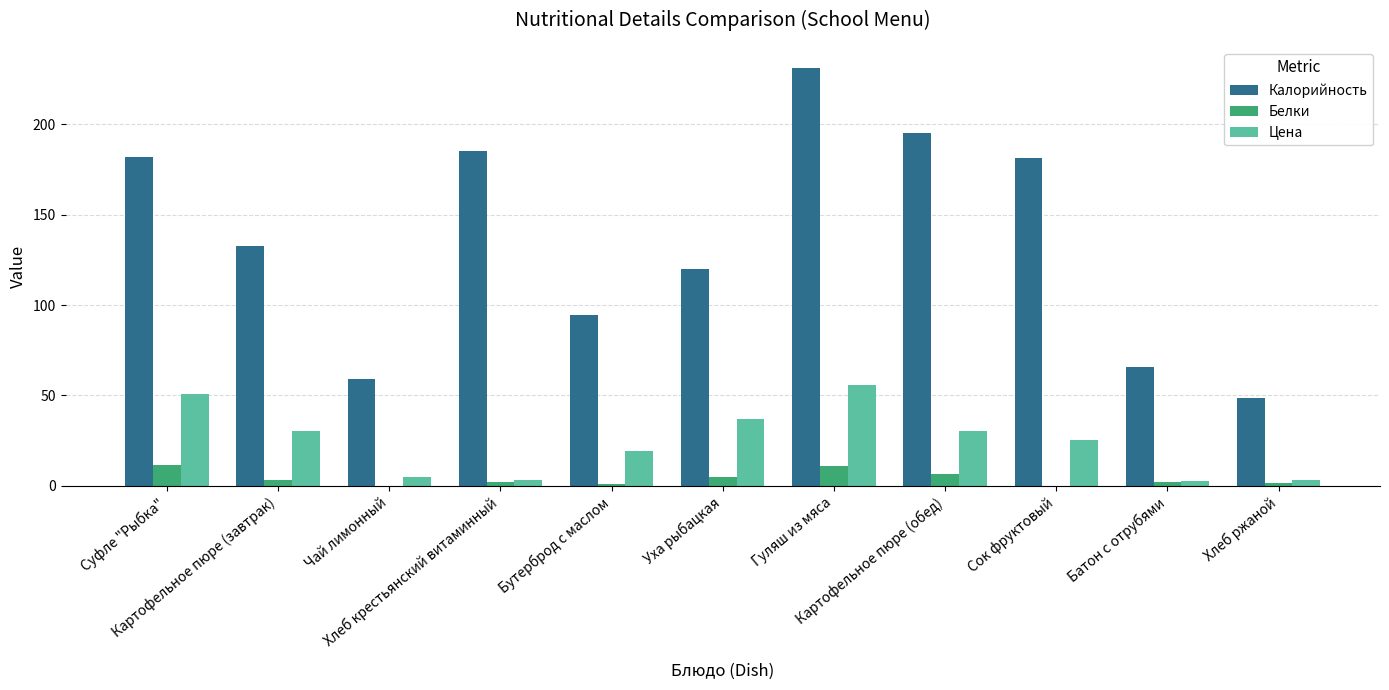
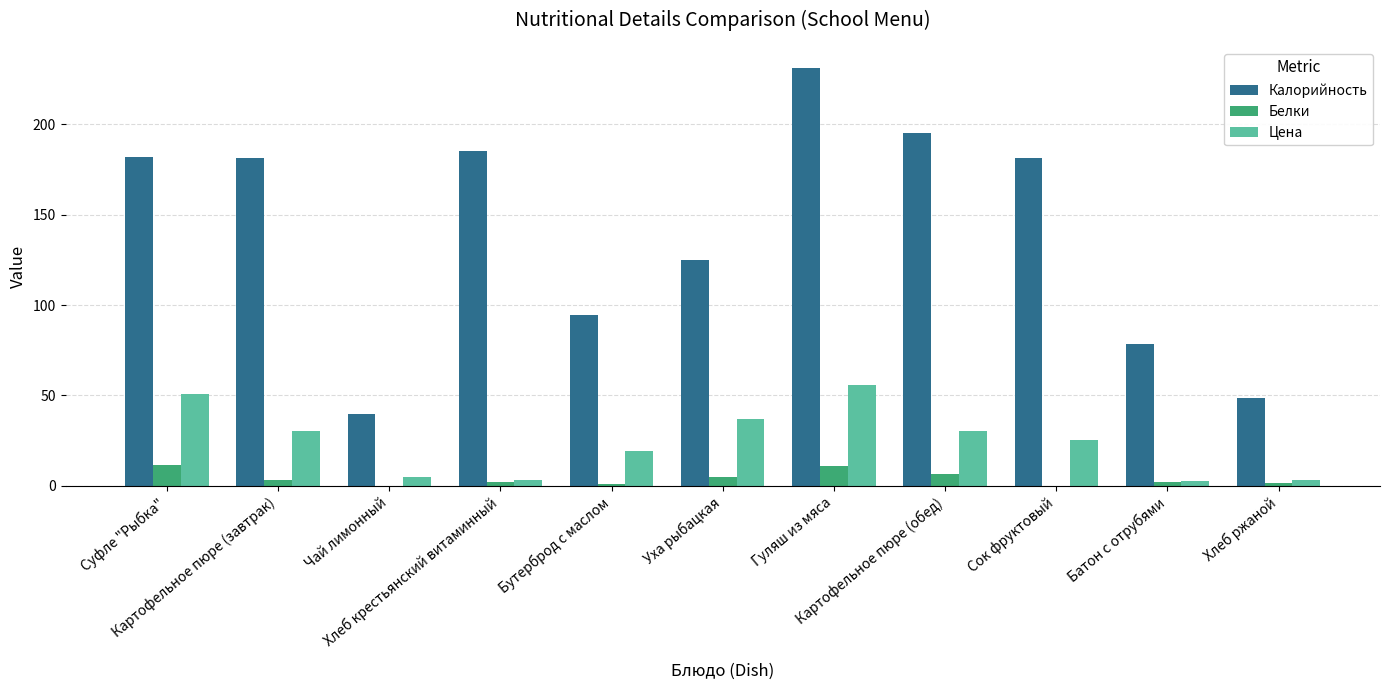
Калорийность, Картофельное пюре (завтрак): 133 -> 181
Калорийность, Чай лимонный: 59 -> 40
Калорийность, Уха рыбацкая: 120 -> 125
Калорийность, Батон с отрубями: 66 -> 79
